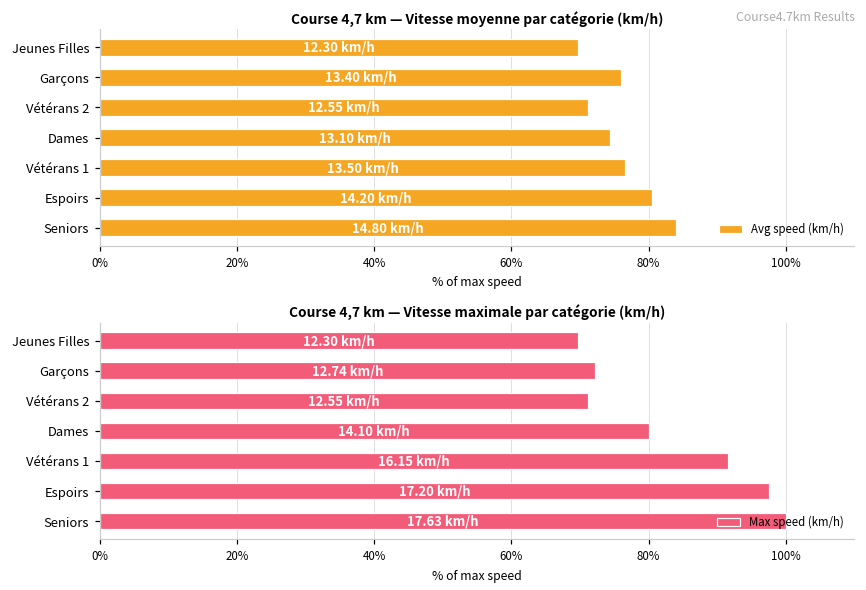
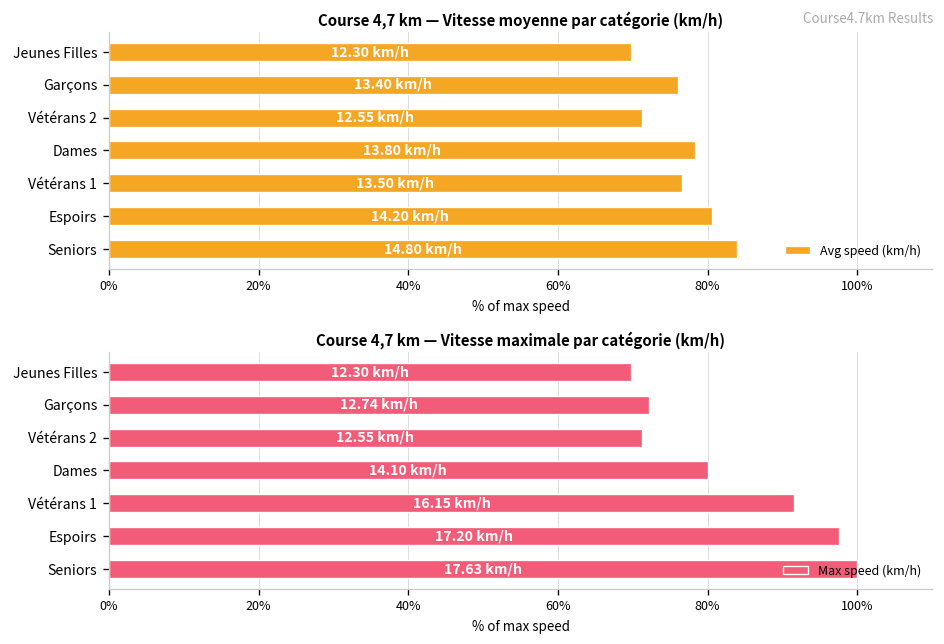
Course 4,7 km — Vitesse moyenne par catégorie (km/h), Dames: 13.10 -> 13.80
